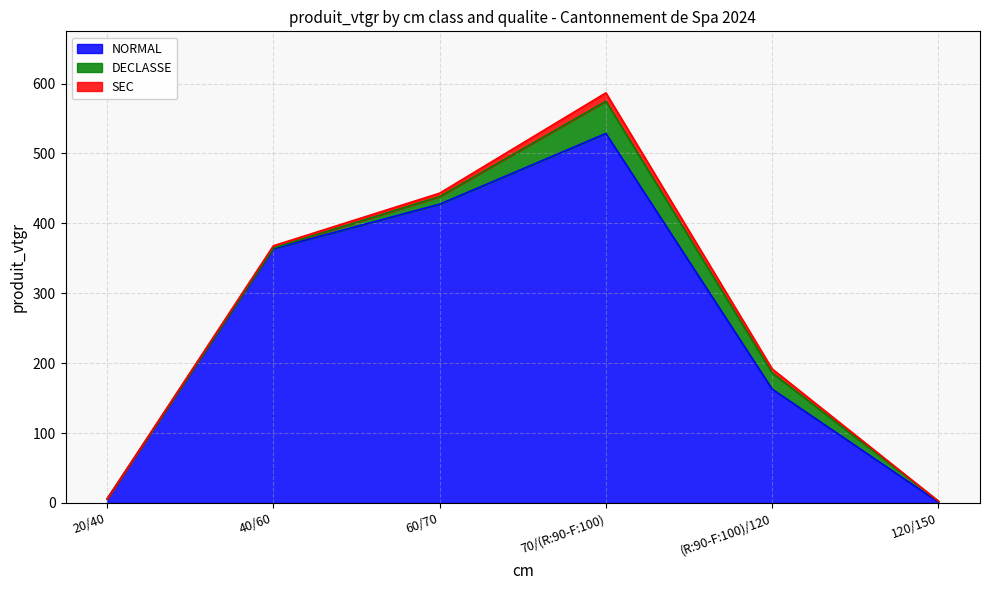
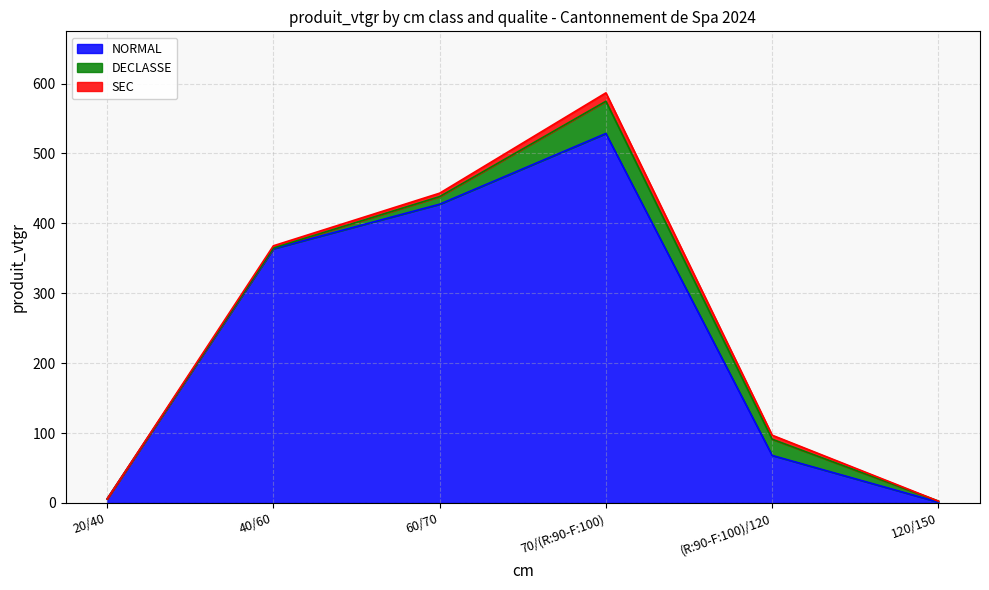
NORMAL, (R:90-F:100)/120: 160 -> 70
